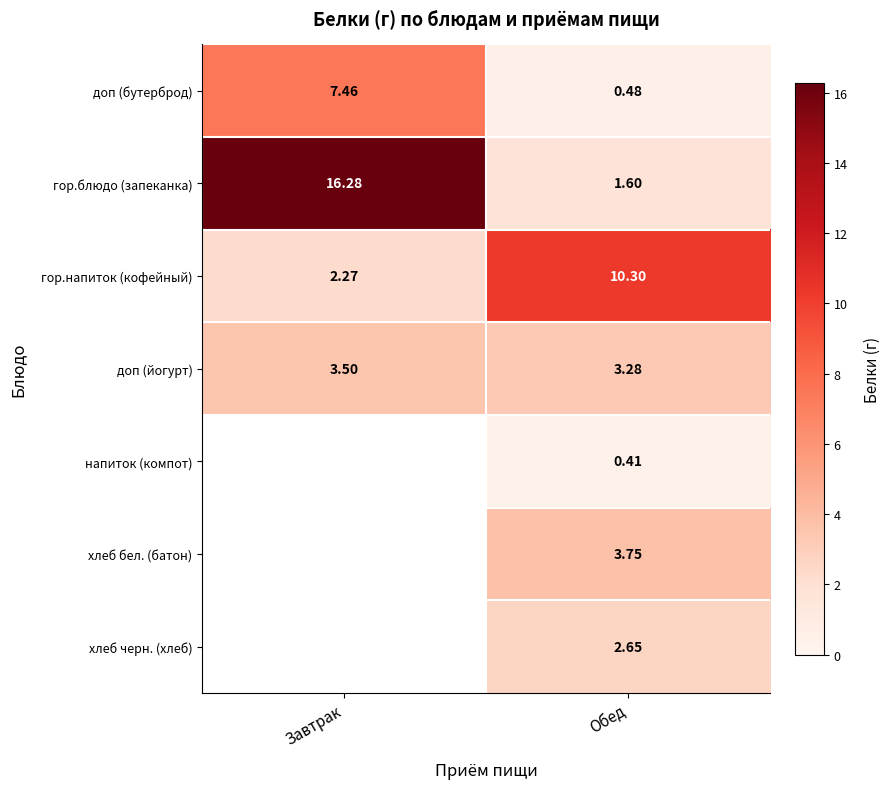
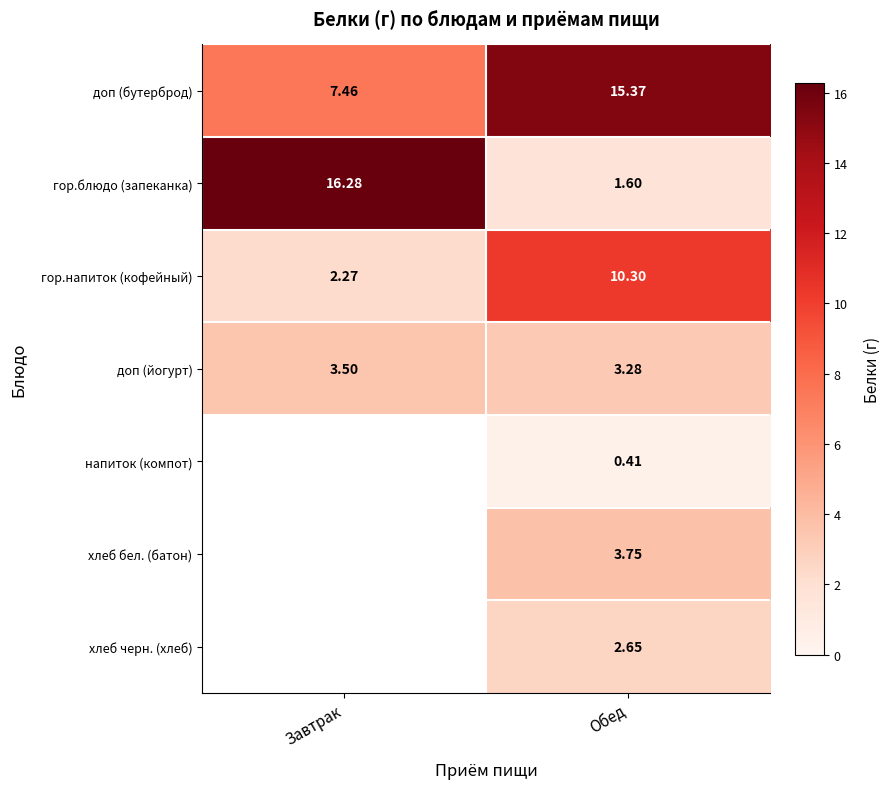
доп (бутерброд), Обед: 0.48 -> 15.37
